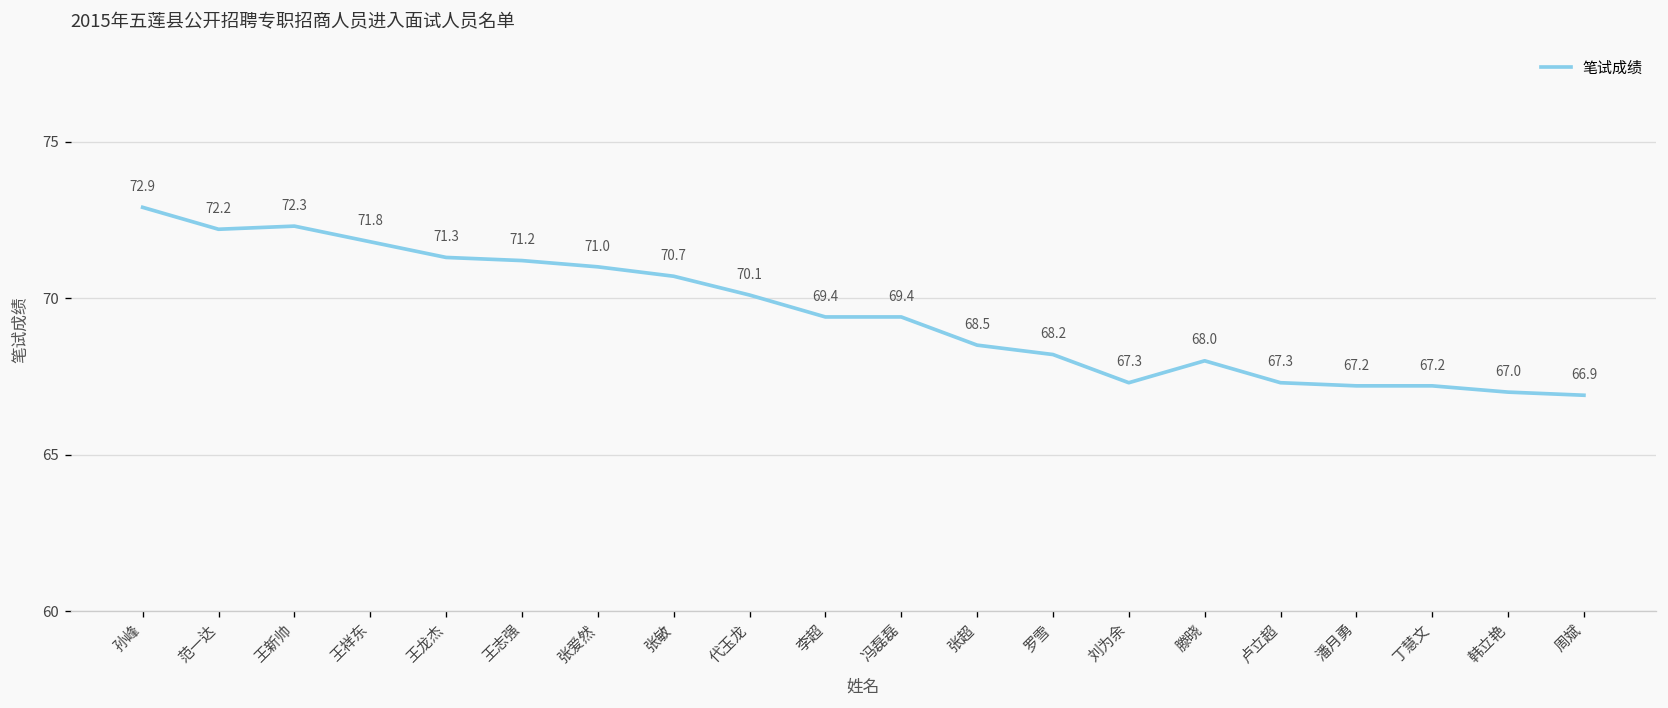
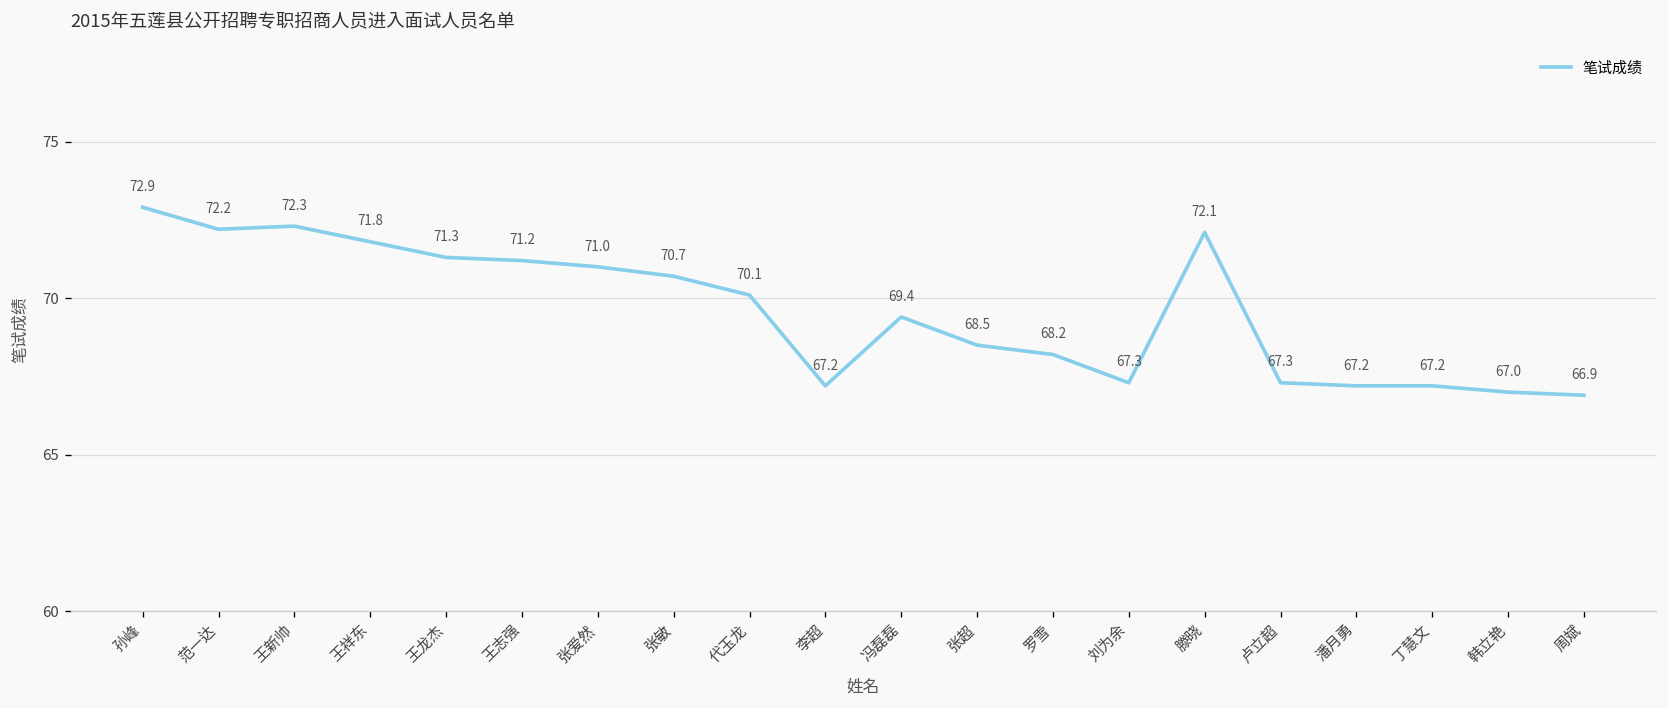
李超: 69.4 -> 67.2
滕晓: 68.0 -> 72.1
